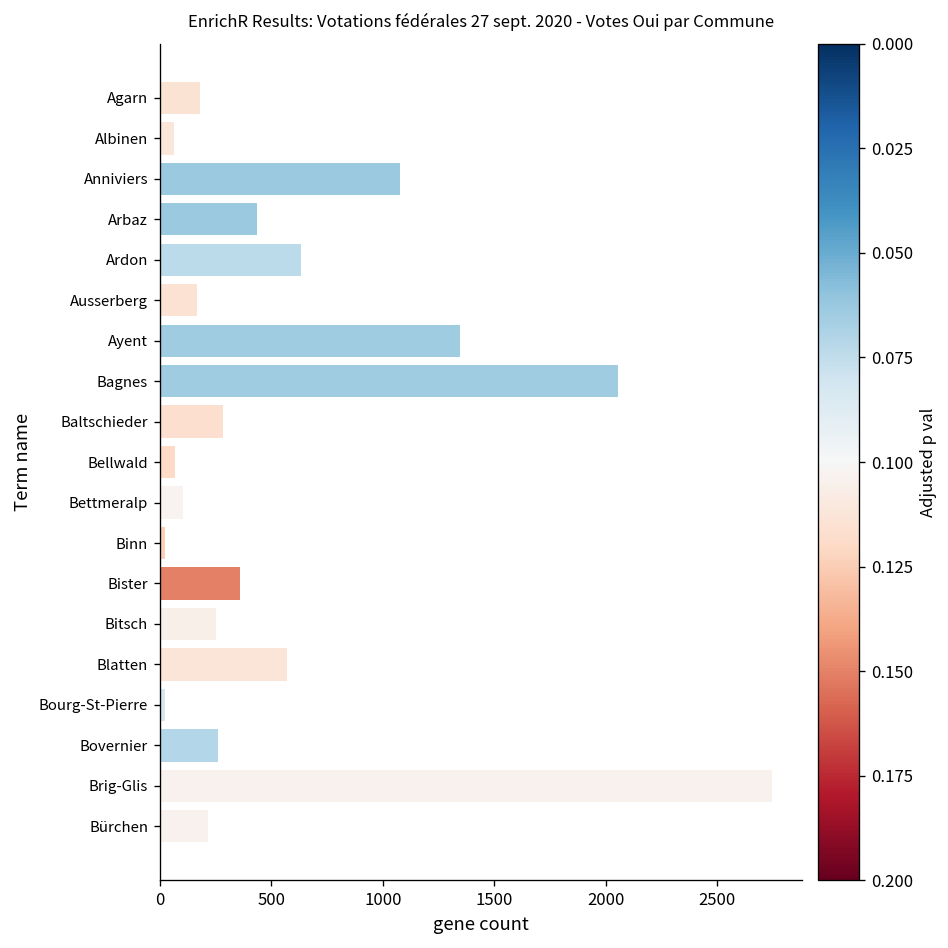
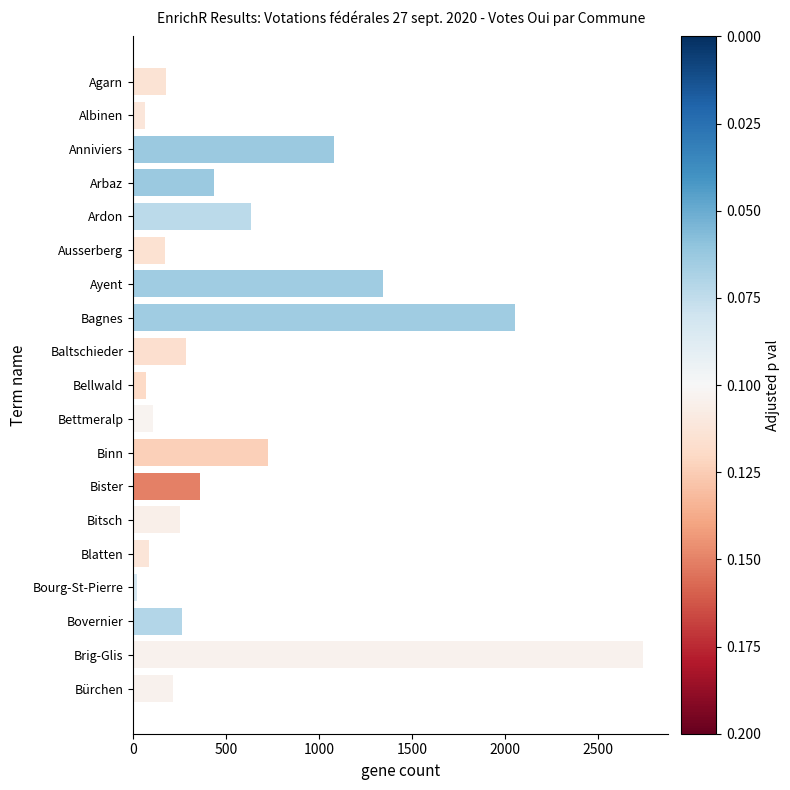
Binn: 20 -> 720
Blatten: 570 -> 90
